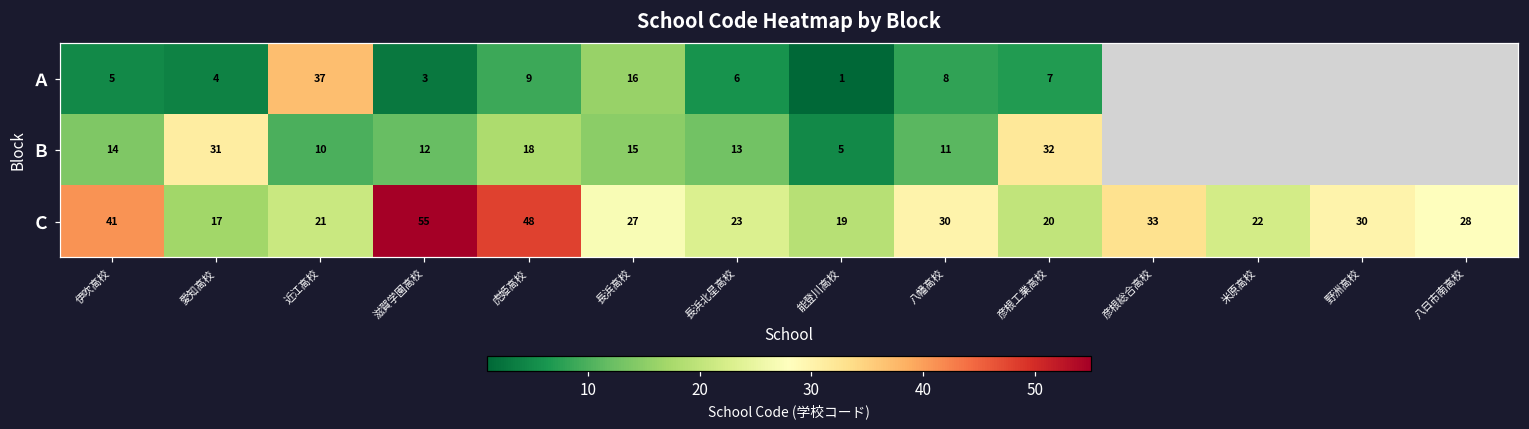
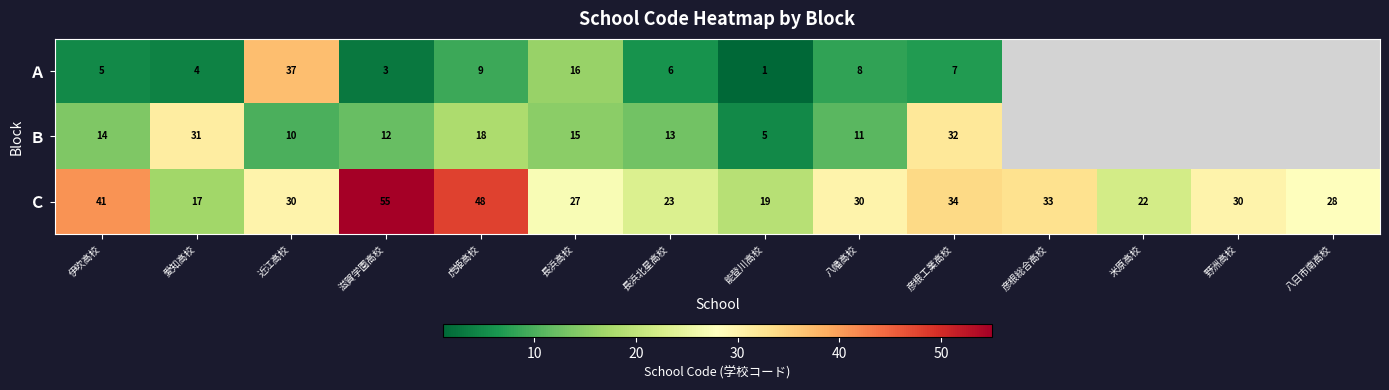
Ｃ, 近江高校: 21 -> 30
Ｃ, 彦根工業高校: 20 -> 34
